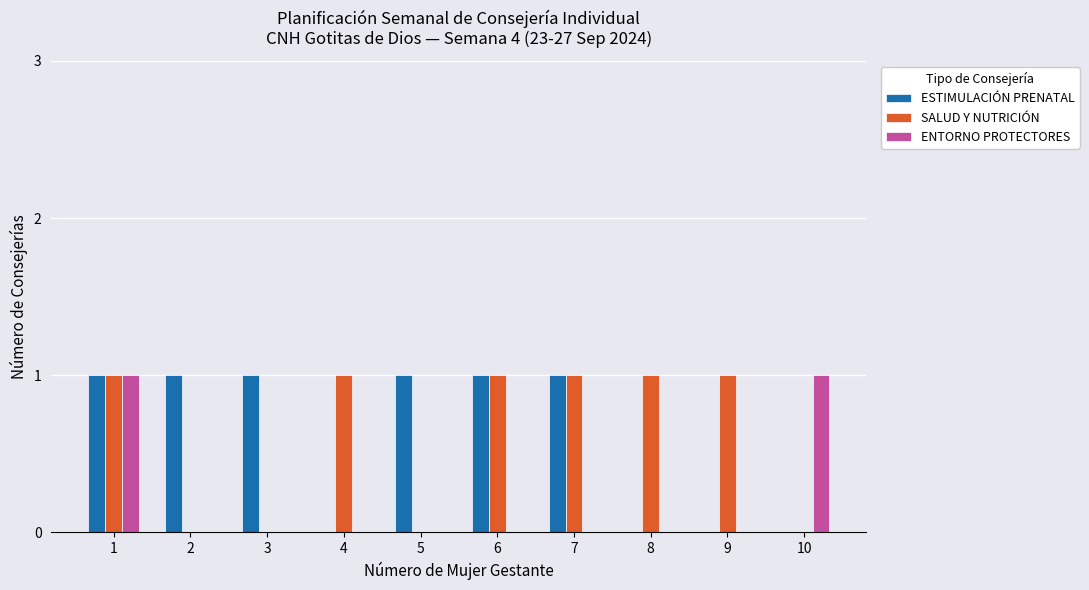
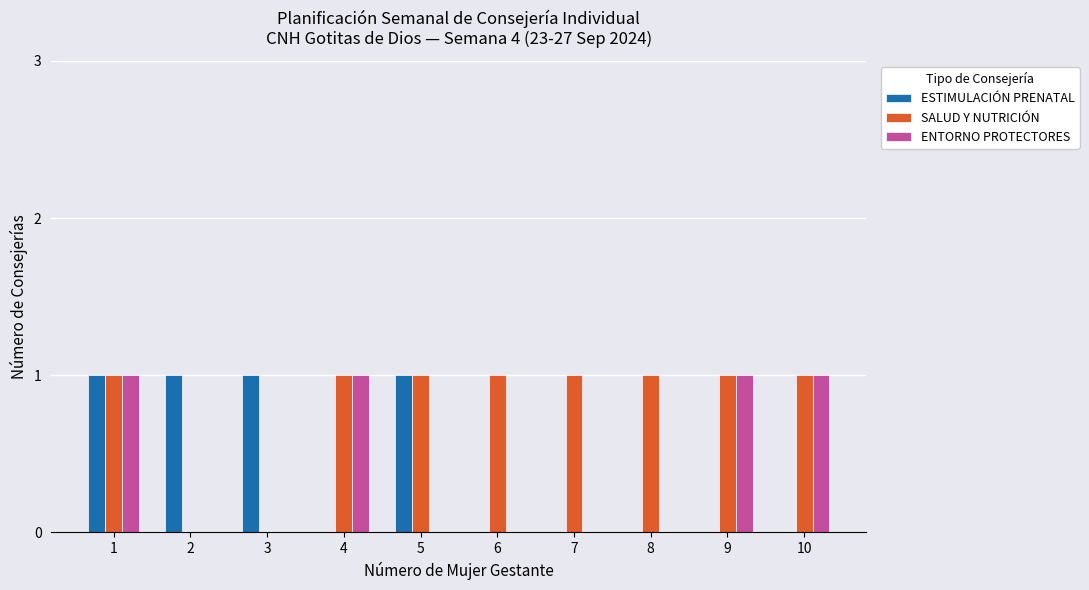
ENTORNO PROTECTORES, 4: 0 -> 1
SALUD Y NUTRICIÓN, 5: 0 -> 1
ESTIMULACIÓN PRENATAL, 6: 1 -> 0
ESTIMULACIÓN PRENATAL, 7: 1 -> 0
ENTORNO PROTECTORES, 9: 0 -> 1
SALUD Y NUTRICIÓN, 10: 0 -> 1
